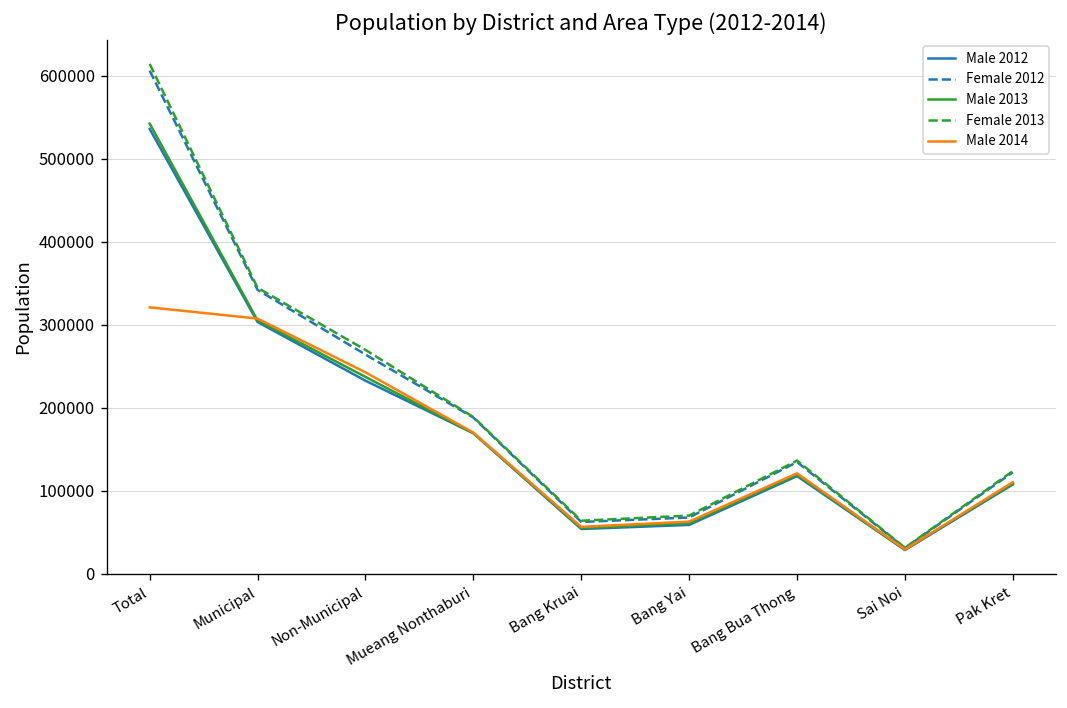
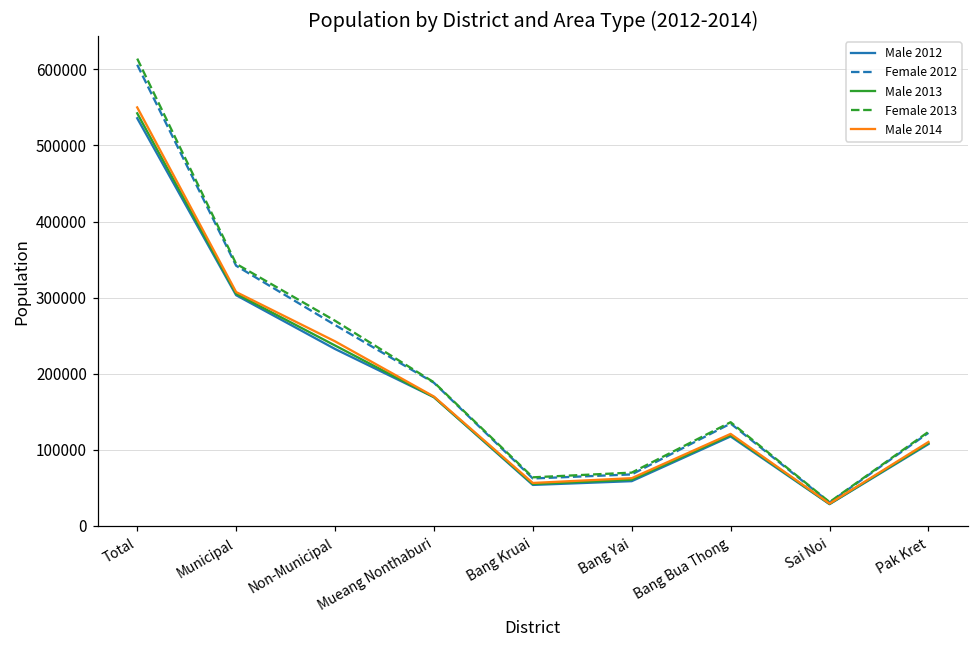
Male 2014, Total: 320000 -> 550000
